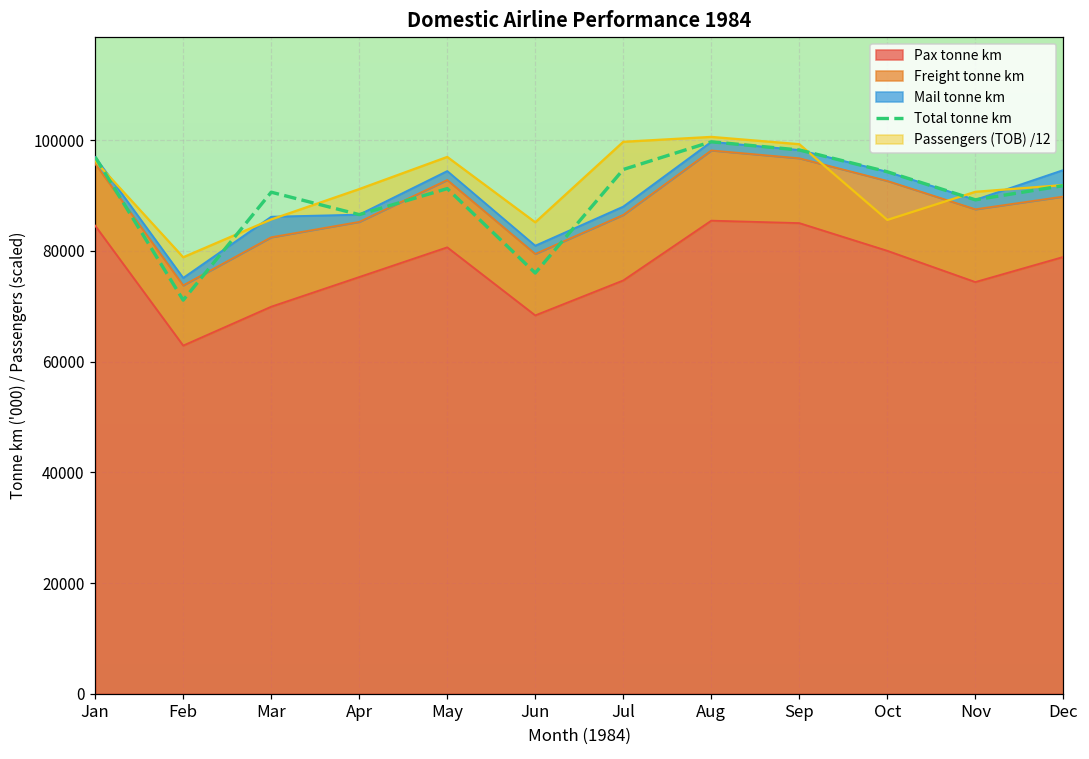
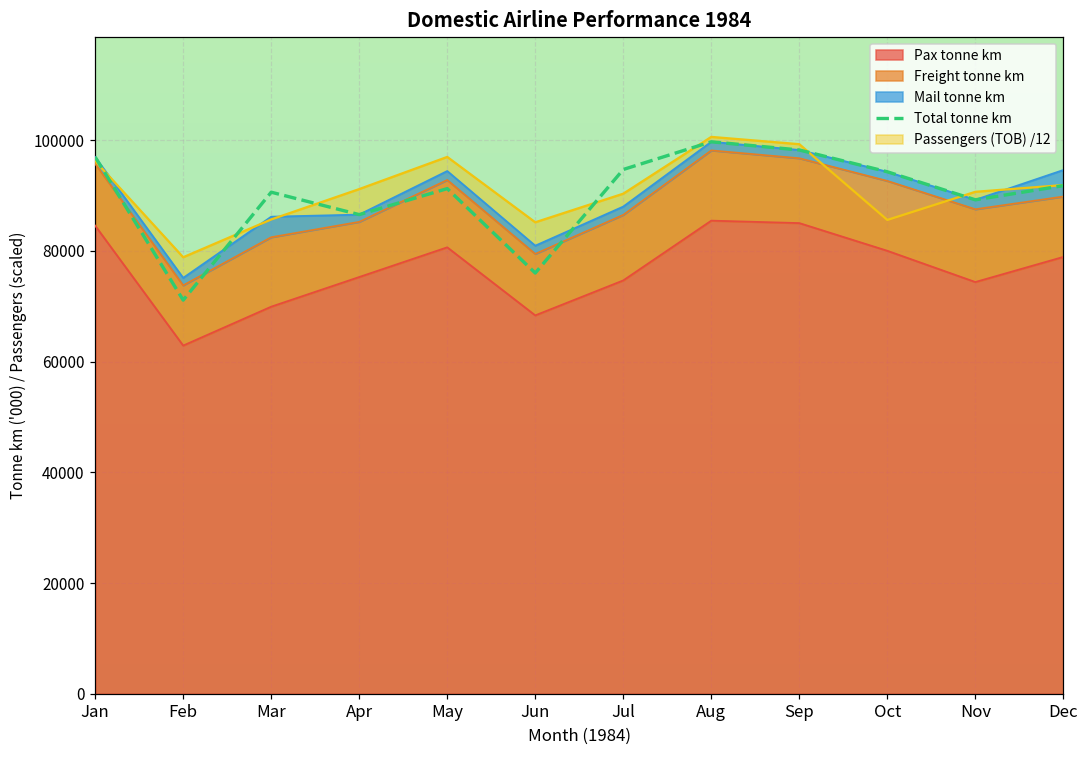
Passengers (TOB) /12, Jul: 100000 -> 90000
